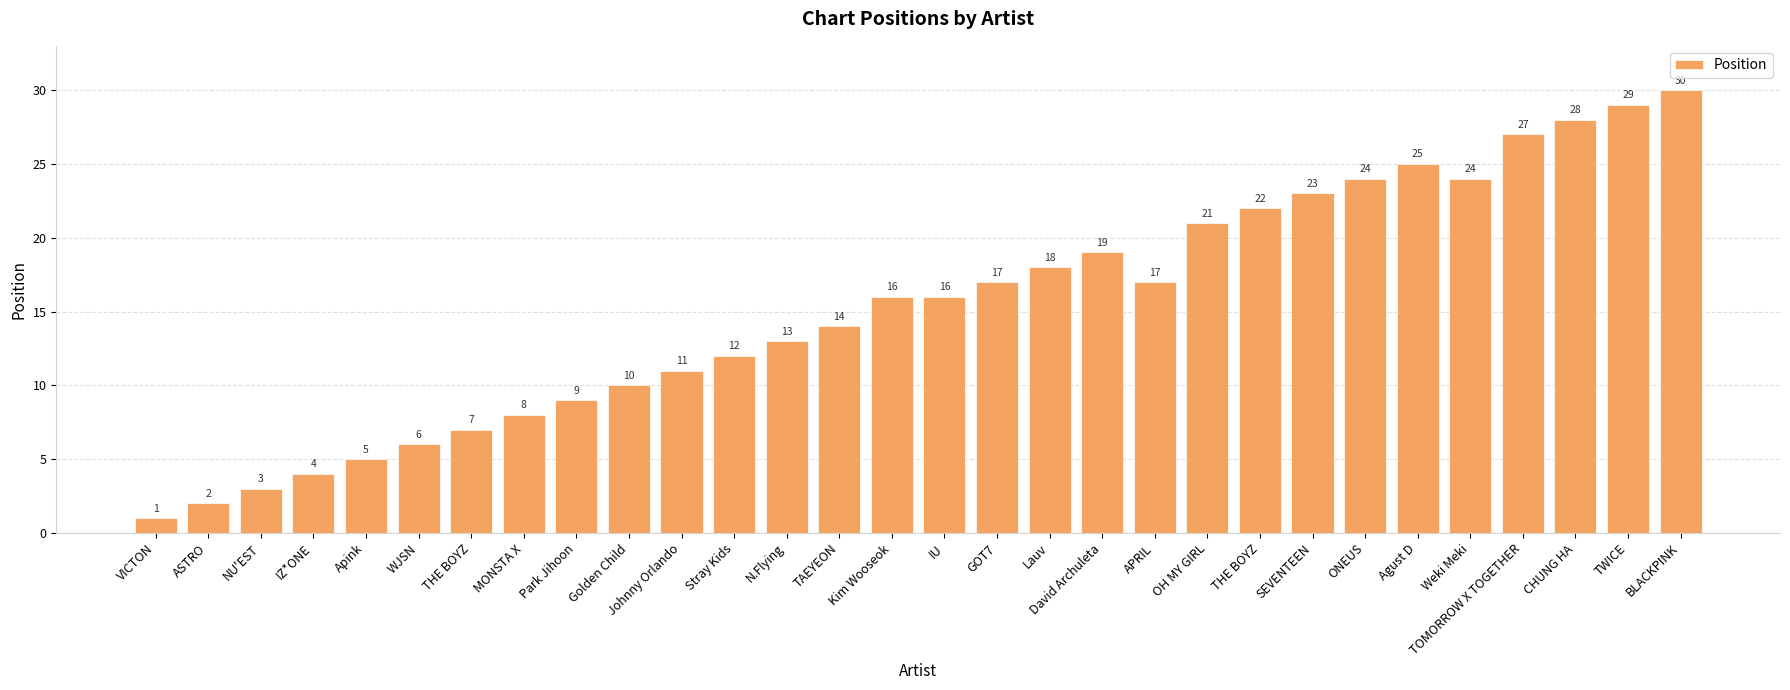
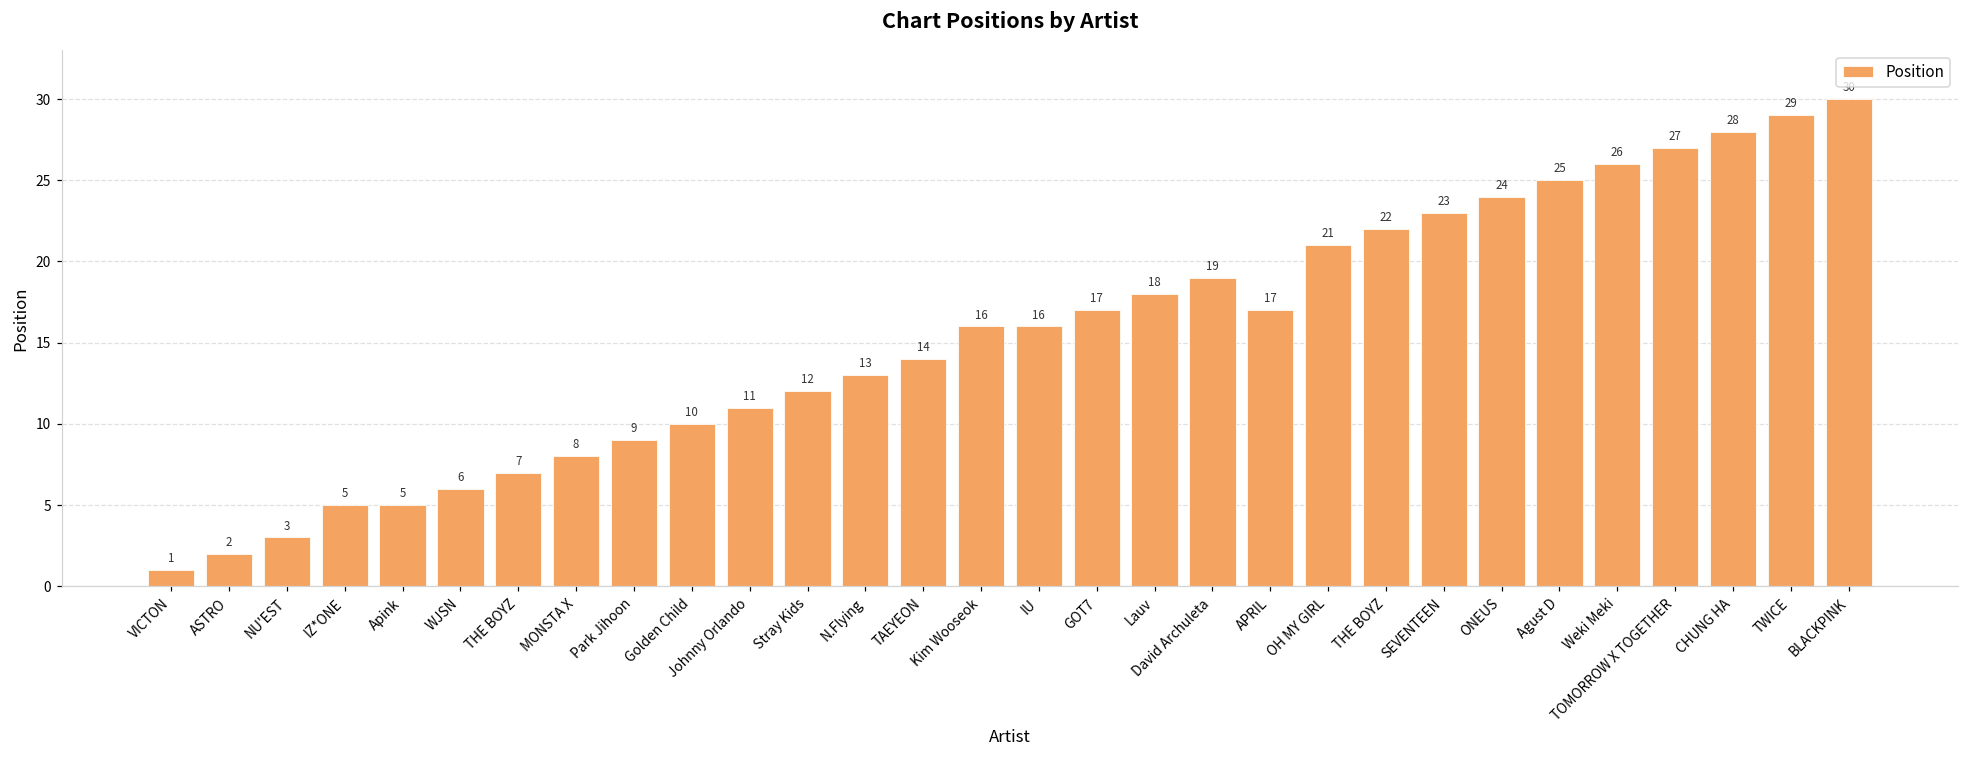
IZ*ONE: 4 -> 5
Weki Meki: 24 -> 26
